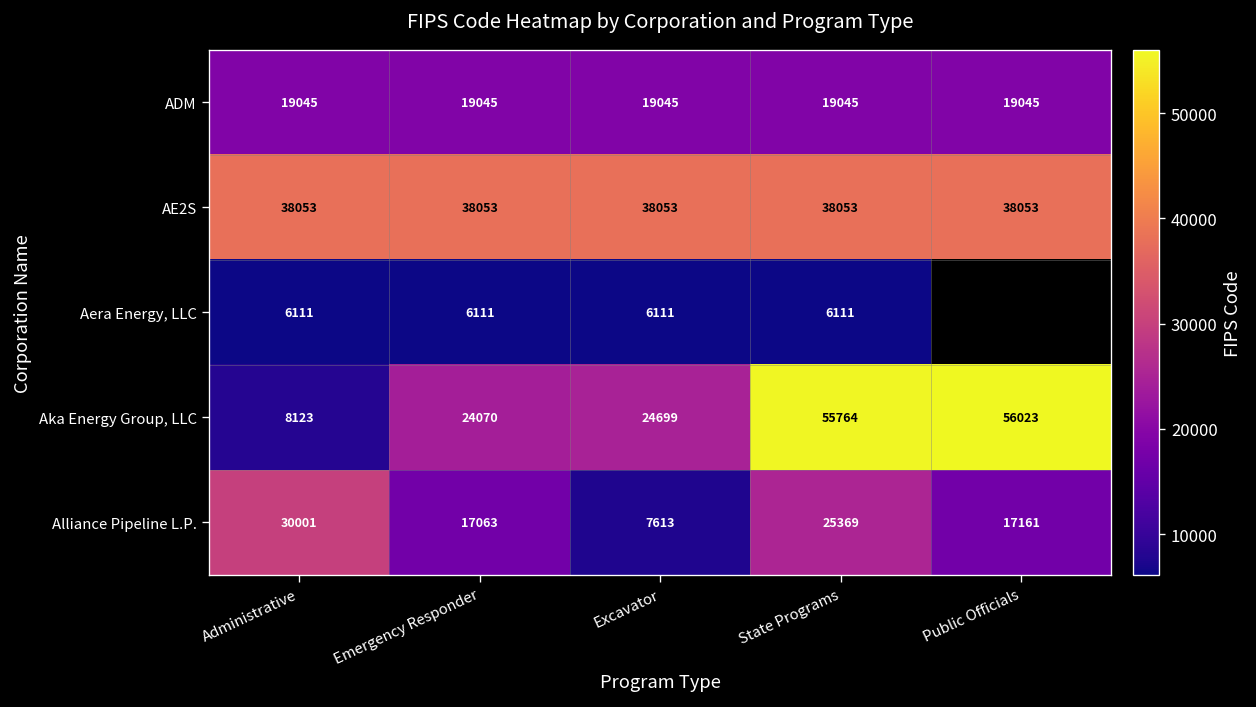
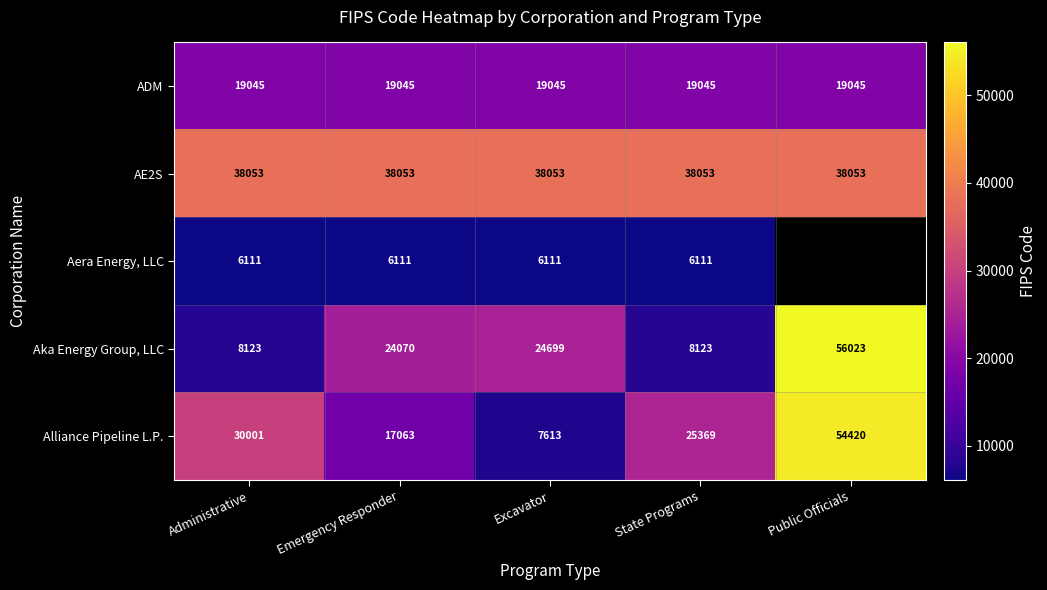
Aka Energy Group, LLC, State Programs: 55764 -> 8123
Alliance Pipeline L.P., Public Officials: 17161 -> 54420
